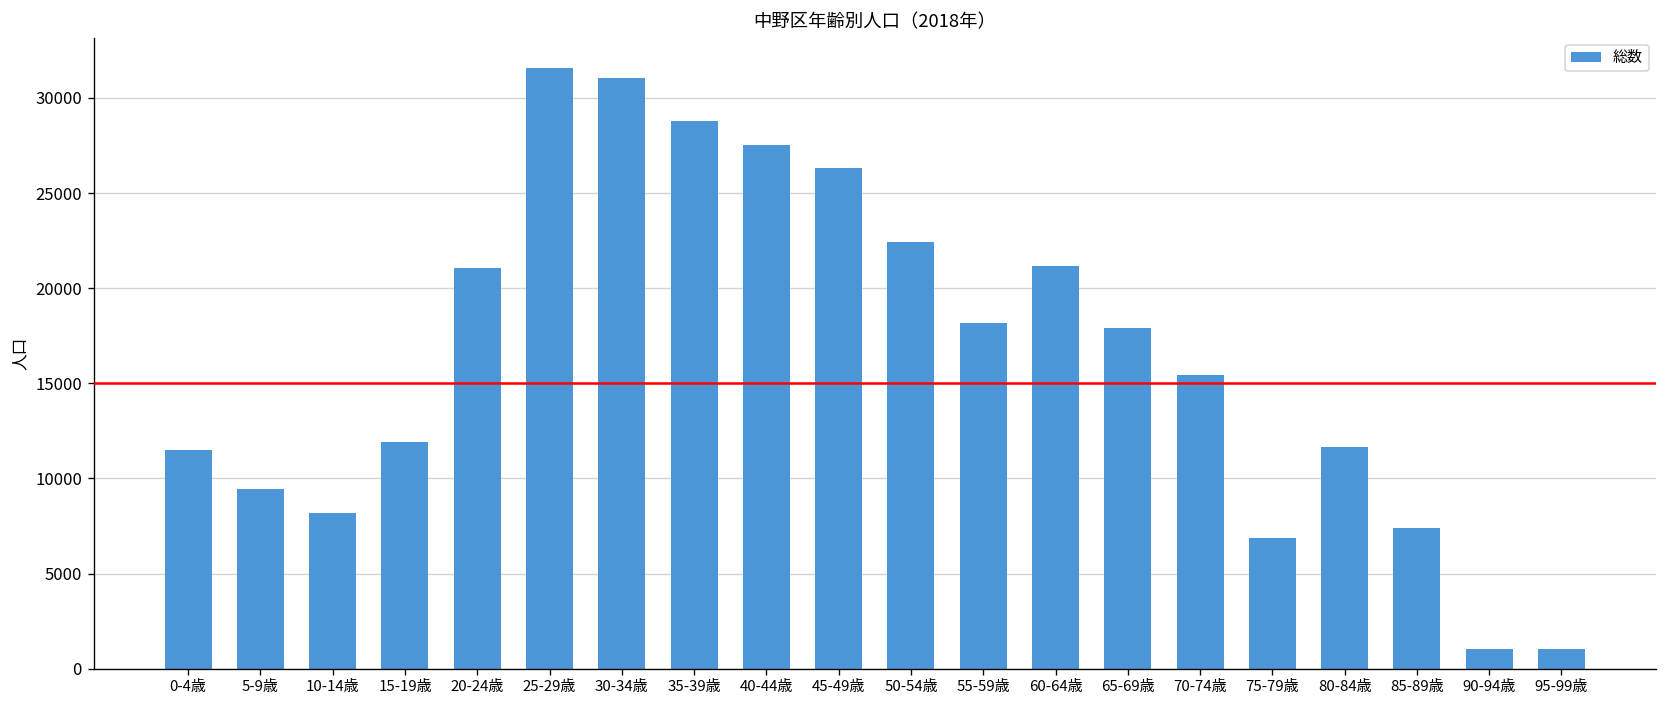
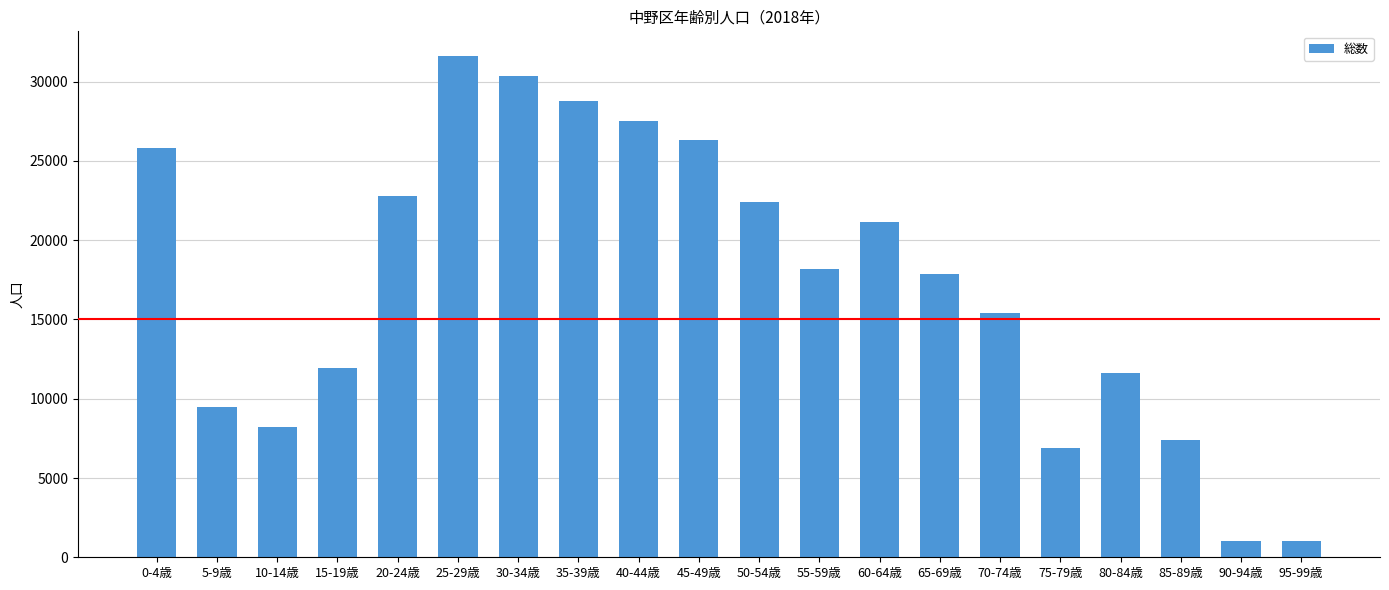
0-4歳: 11500 -> 25800
20-24歳: 21100 -> 22800
30-34歳: 31000 -> 30400
